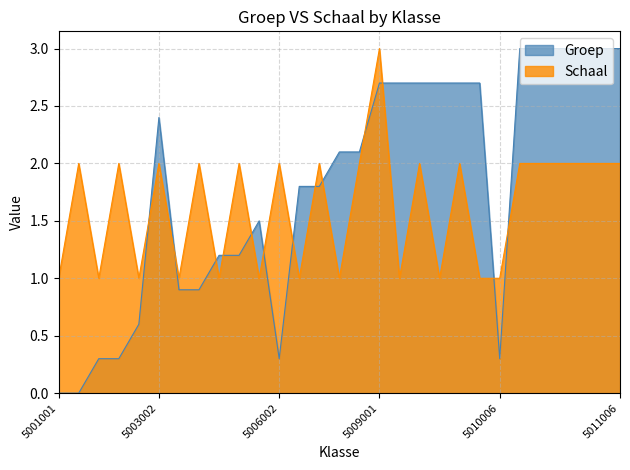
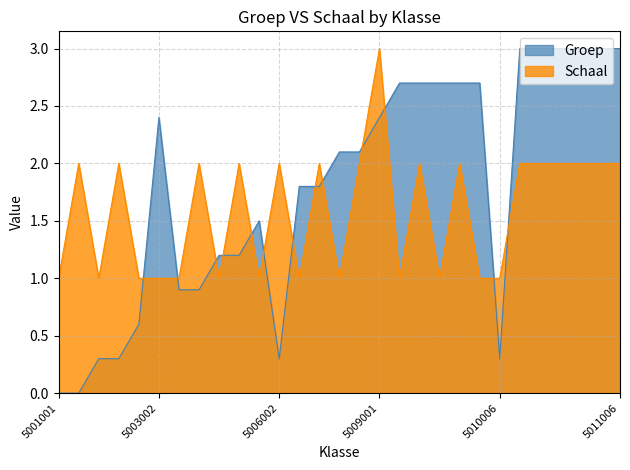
Schaal, 5003002: 2 -> 1
Groep, 5009001: 2.70 -> 2.40
